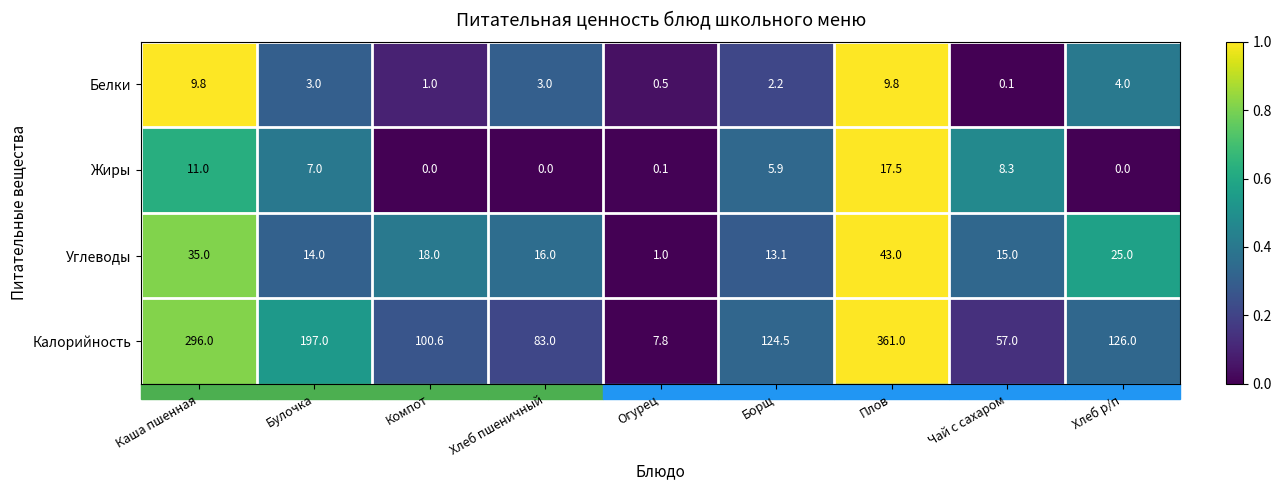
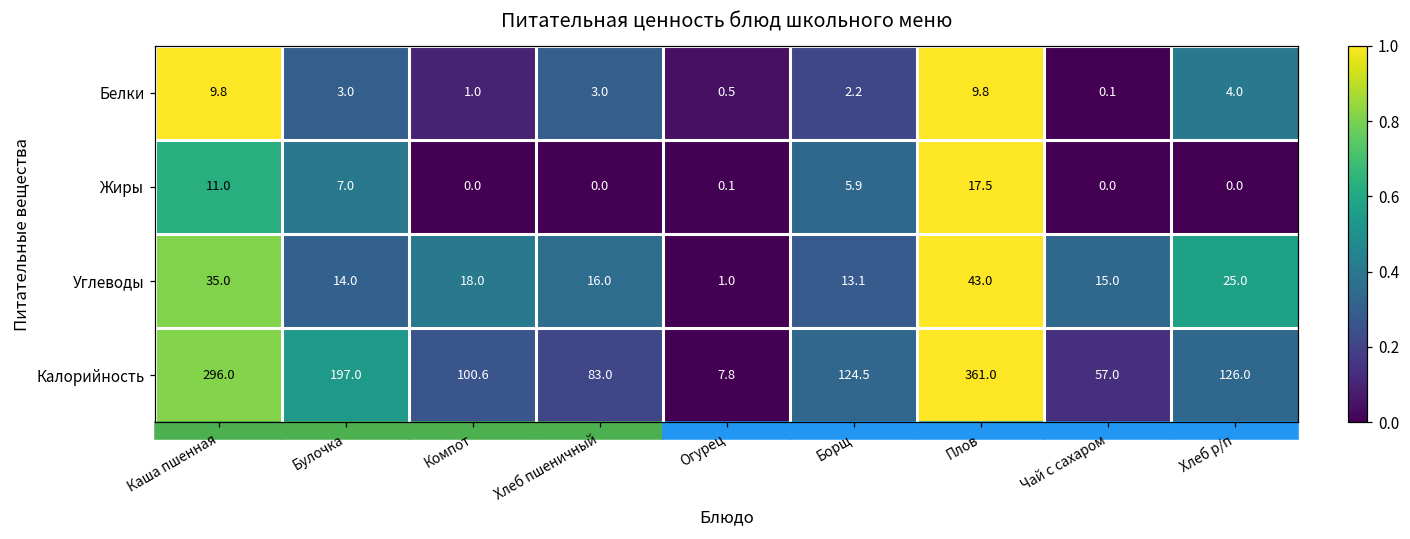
Жиры, Чай с сахаром: 8.3 -> 0.0
